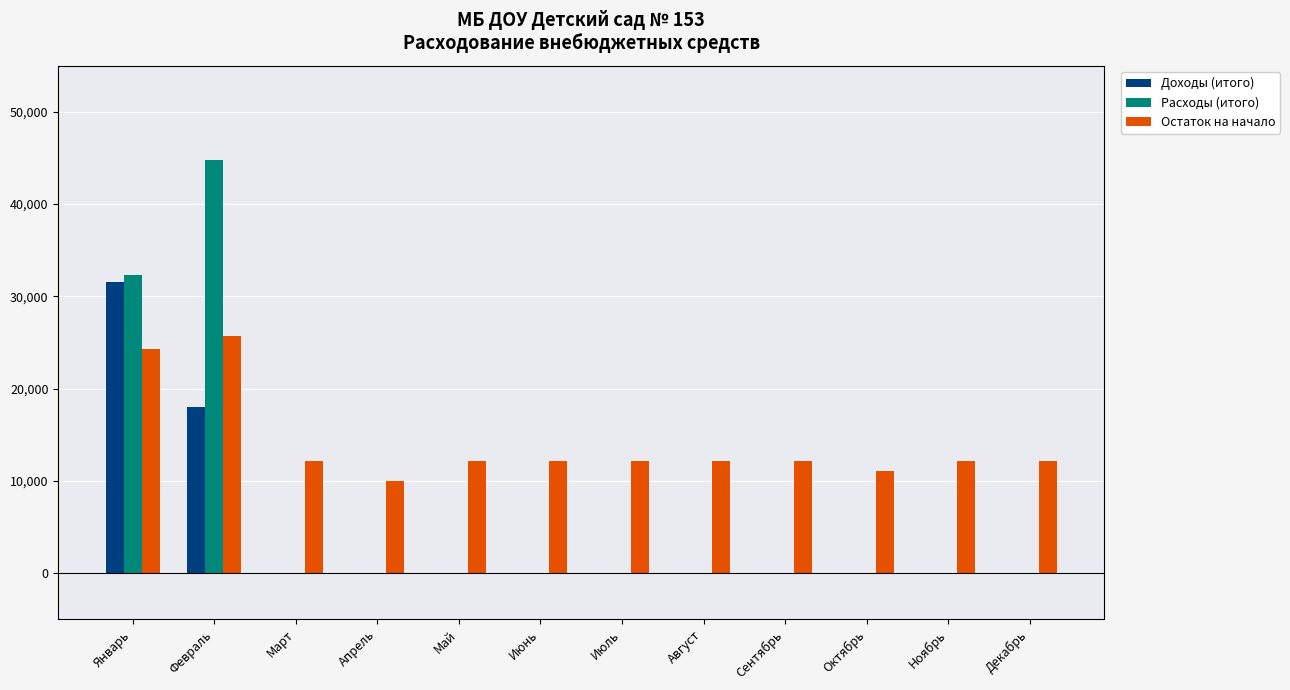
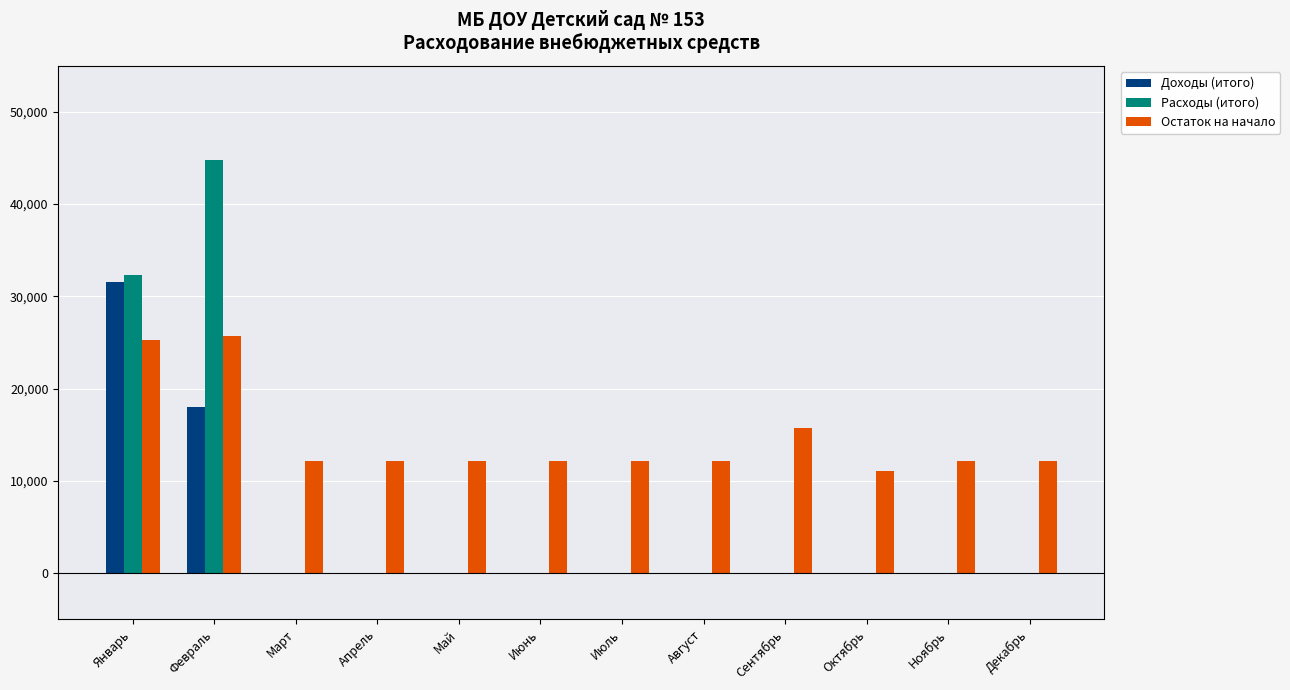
Остаток на начало, Январь: 24,000 -> 25,000
Остаток на начало, Апрель: 10,000 -> 12,000
Остаток на начало, Сентябрь: 12,000 -> 16,000
